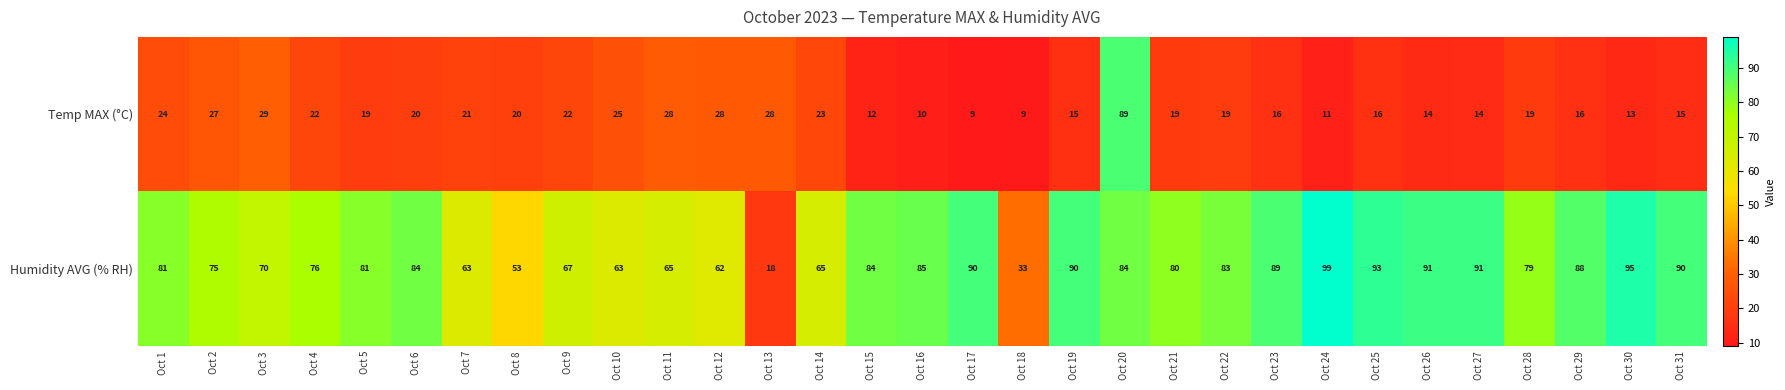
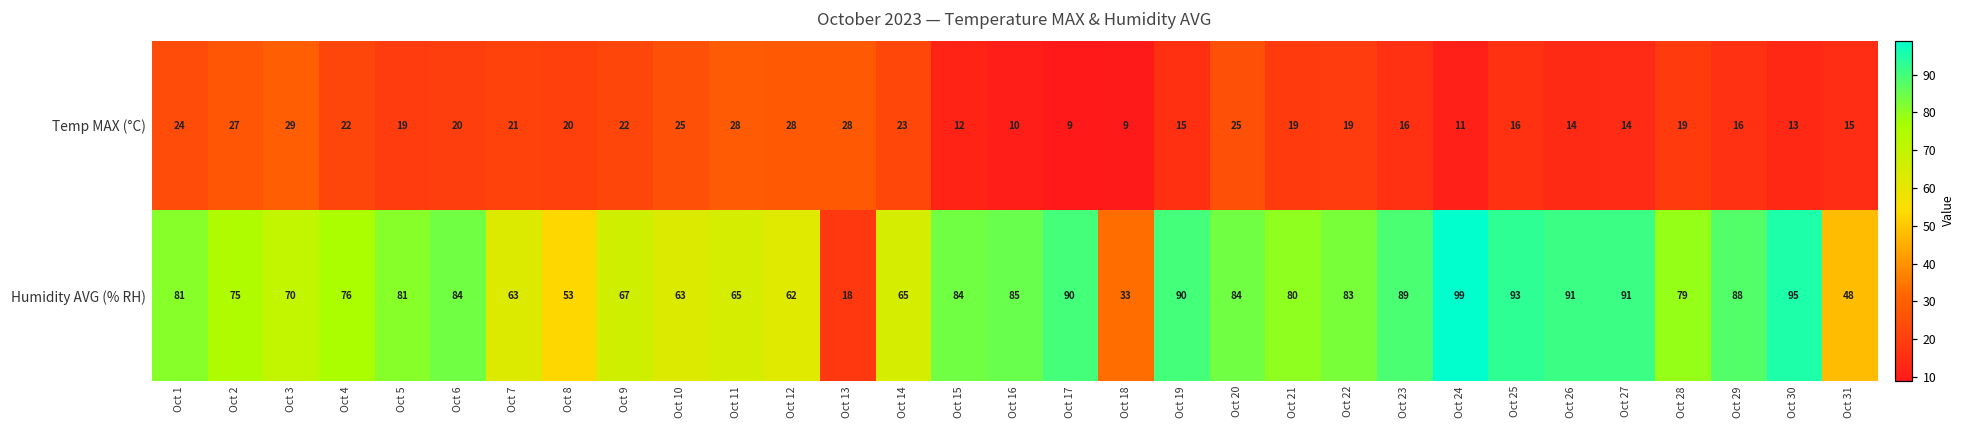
Temp MAX (°C), Oct 20: 89 -> 25
Humidity AVG (% RH), Oct 31: 90 -> 48
